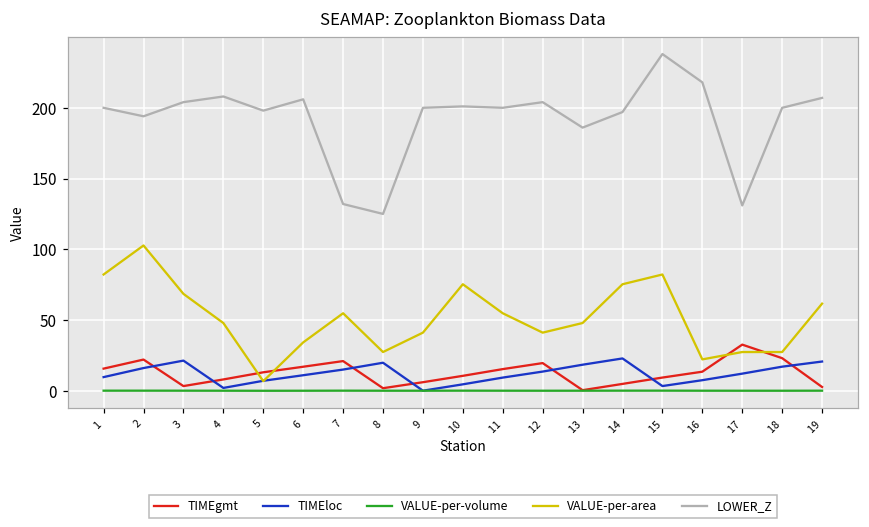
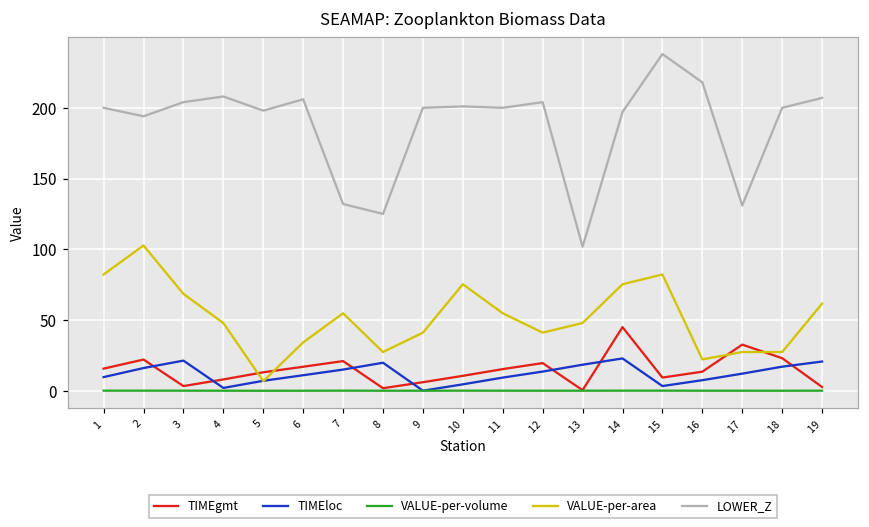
LOWER_Z, 13: 186 -> 102
TIMEgmt, 14: 5 -> 45
